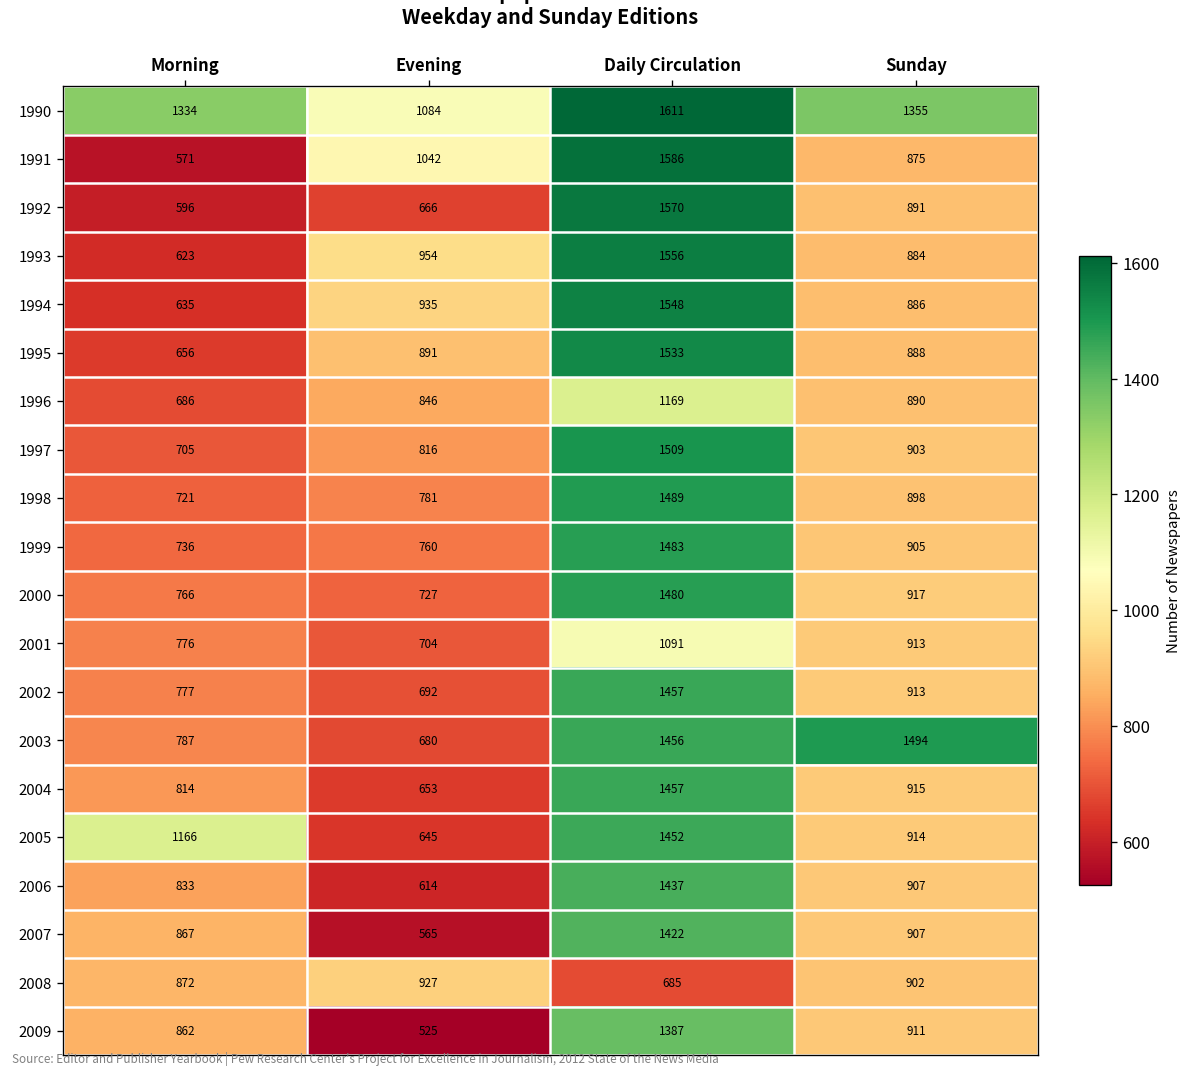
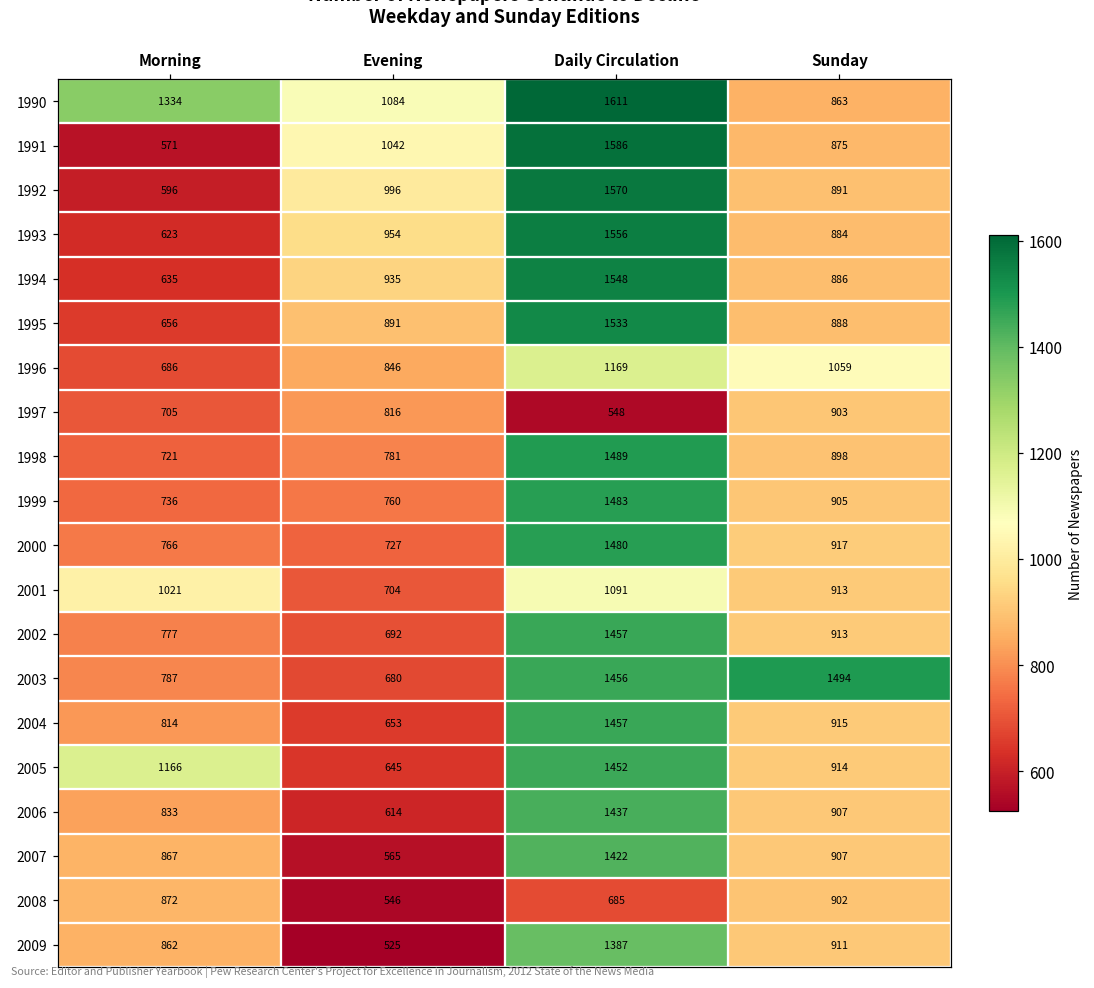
1990, Sunday: 1355 -> 863
1992, Evening: 666 -> 996
1996, Sunday: 890 -> 1059
1997, Daily Circulation: 1509 -> 548
2001, Morning: 776 -> 1021
2008, Evening: 927 -> 546
